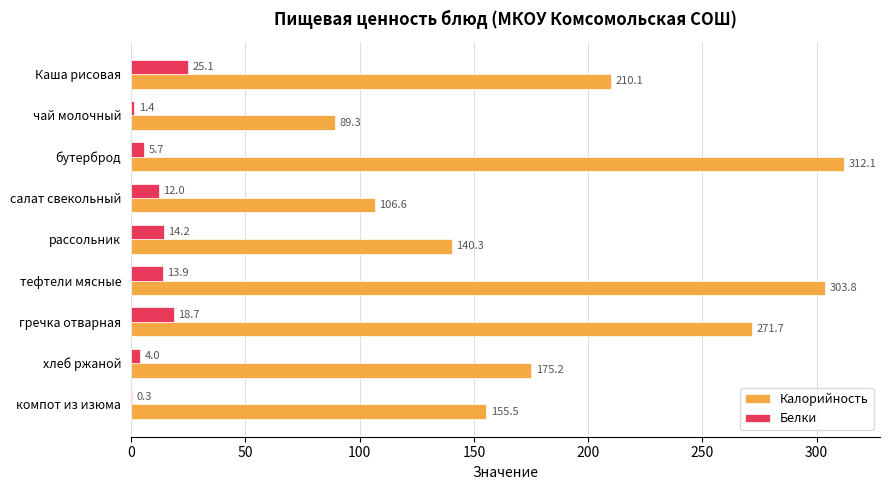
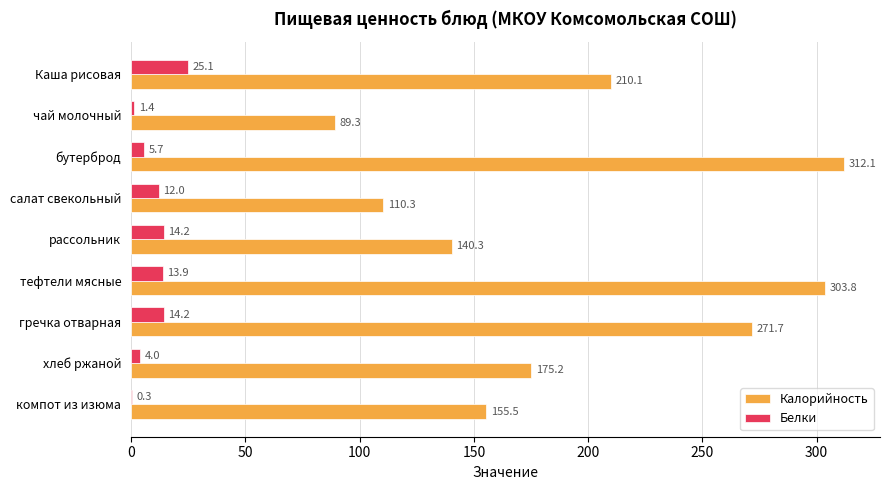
Калорийность, салат свекольный: 106.6 -> 110.3
Белки, гречка отварная: 18.7 -> 14.2
